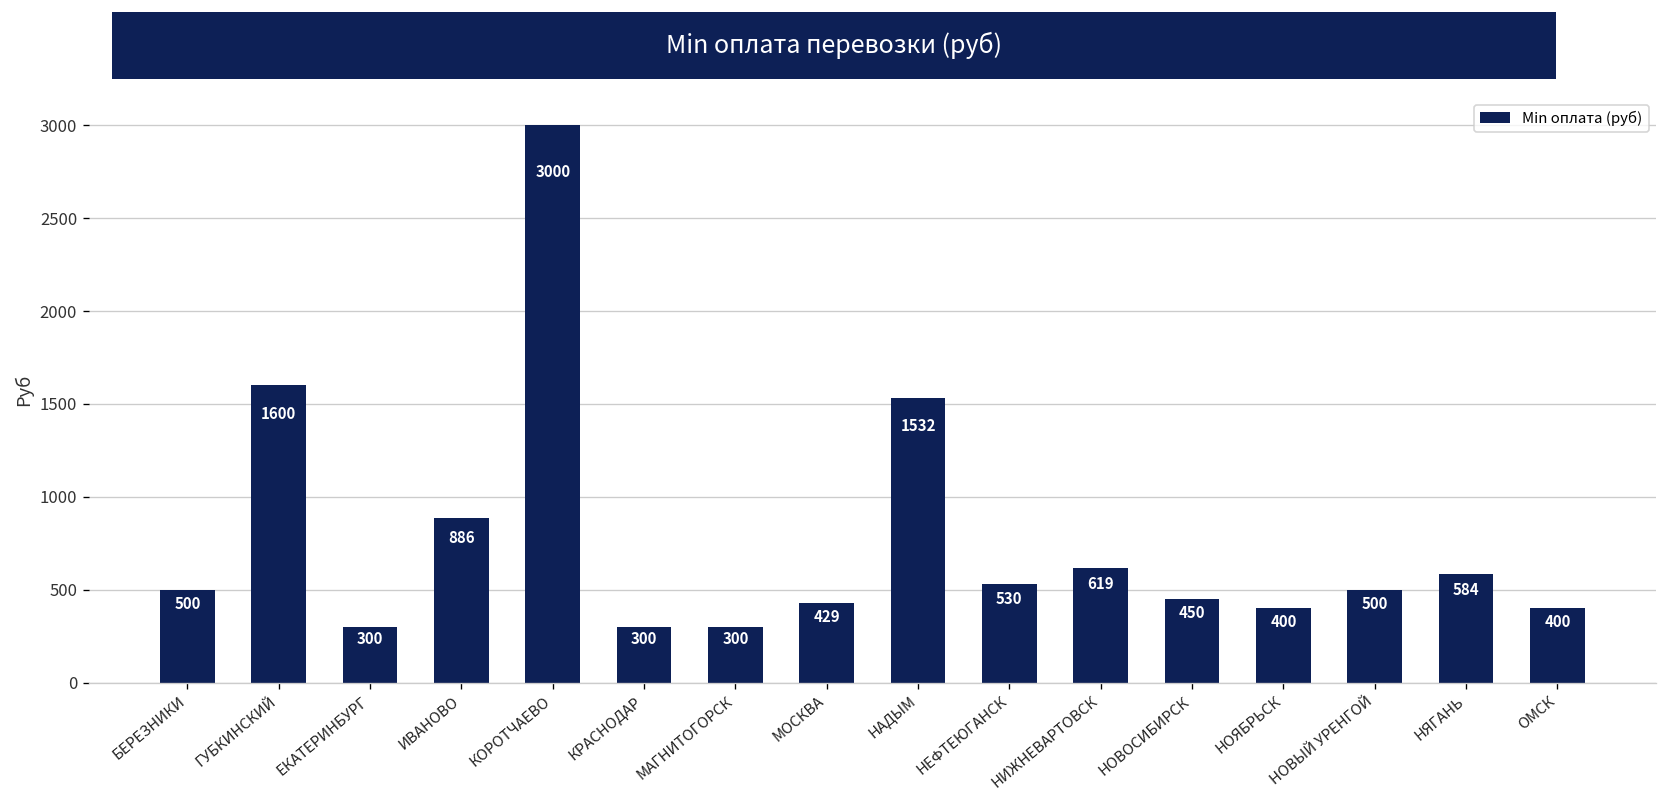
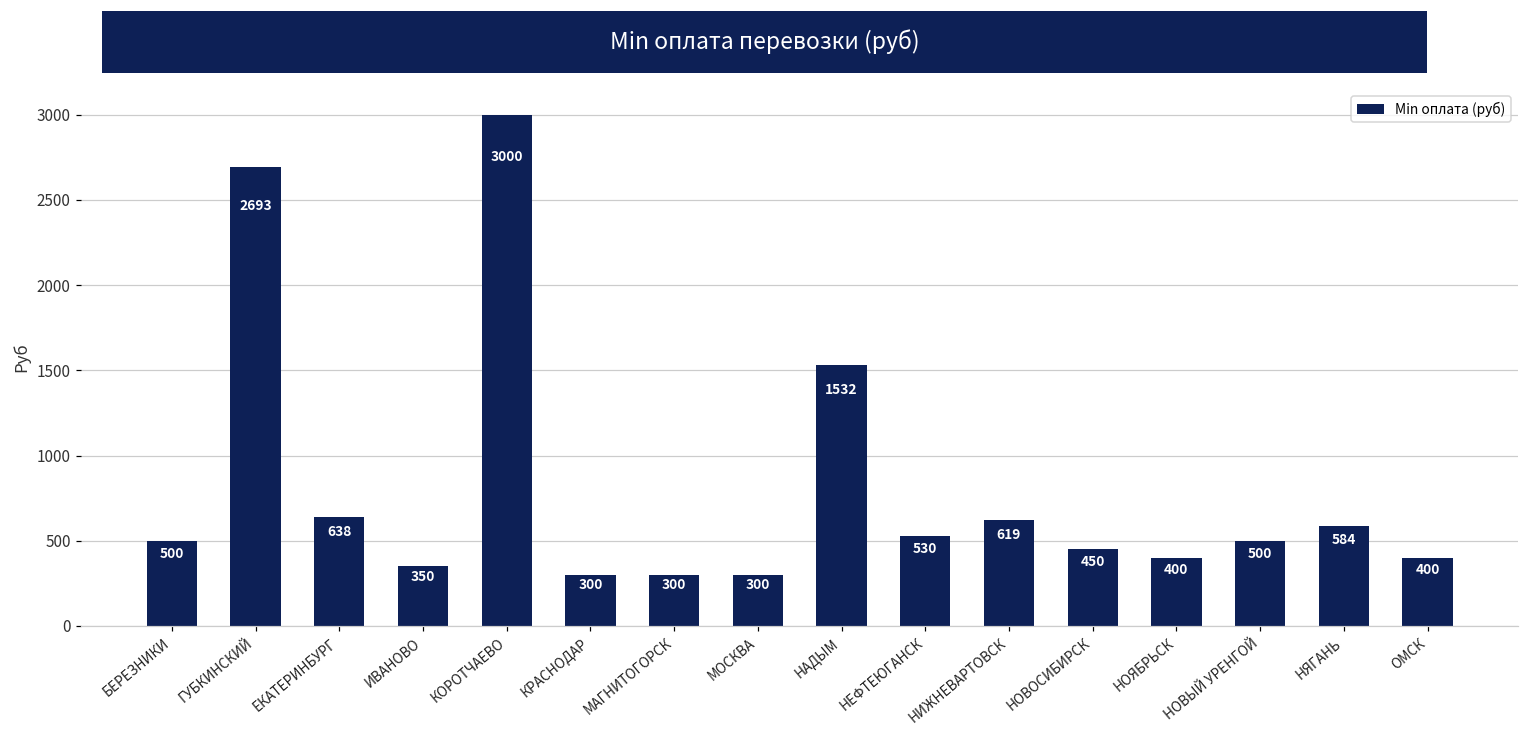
ГУБКИНСКИЙ: 1600 -> 2693
ЕКАТЕРИНБУРГ: 300 -> 638
ИВАНОВО: 886 -> 350
МОСКВА: 429 -> 300
